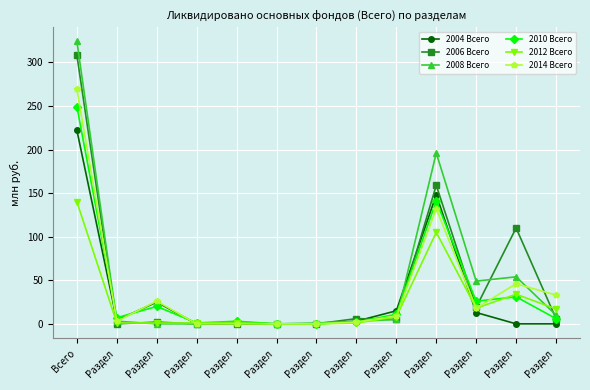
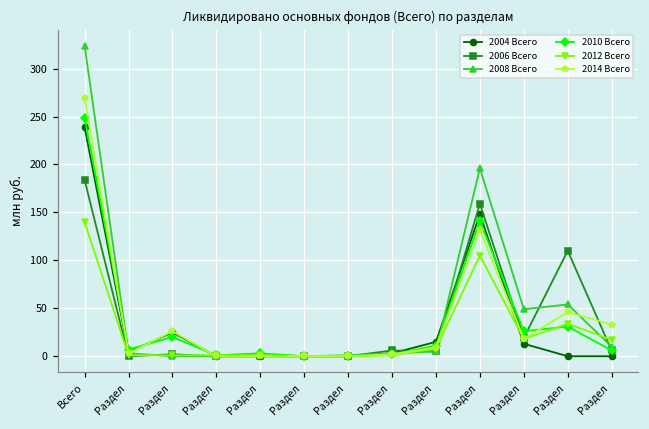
2004 Всего, Всего: 220 -> 240
2006 Всего, Всего: 310 -> 180
